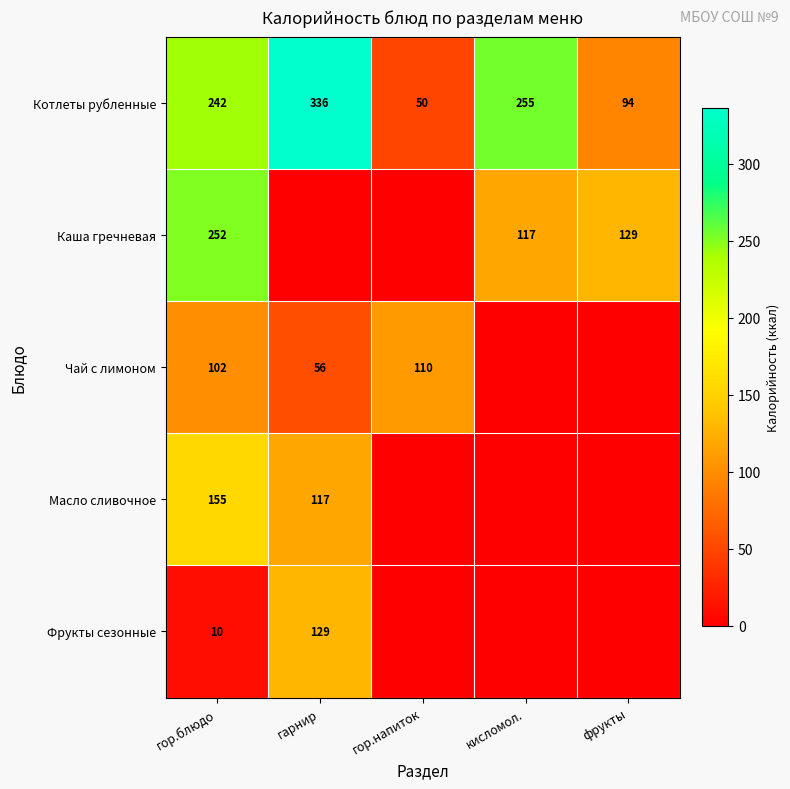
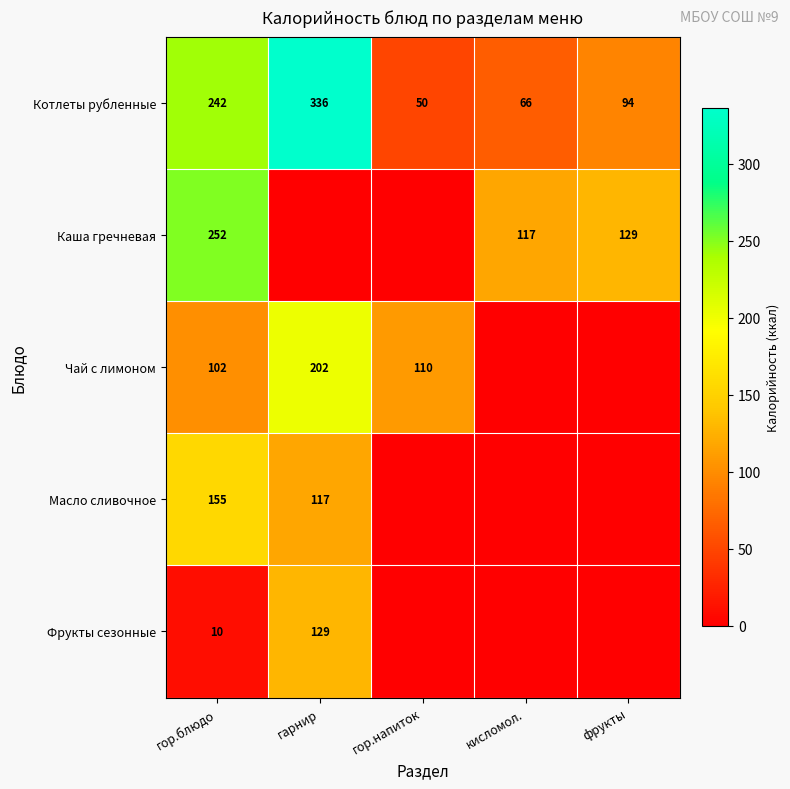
Котлеты рубленные, кисломол.: 255 -> 66
Чай с лимоном, гарнир: 56 -> 202
